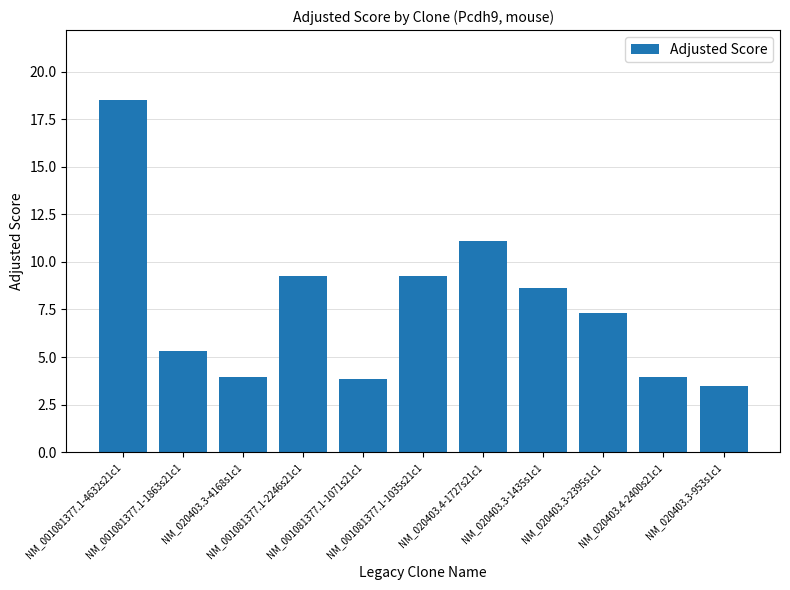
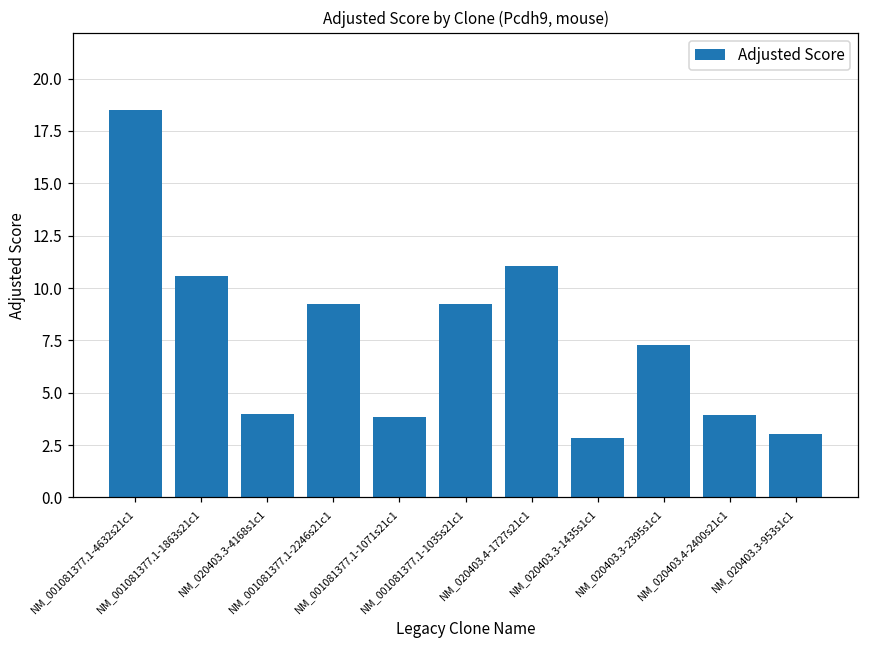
NM_001081377.1-1863s21c1: 5.3 -> 10.6
NM_020403.3-1435s1c1: 8.6 -> 2.8
NM_020403.3-953s1c1: 3.5 -> 3.0
